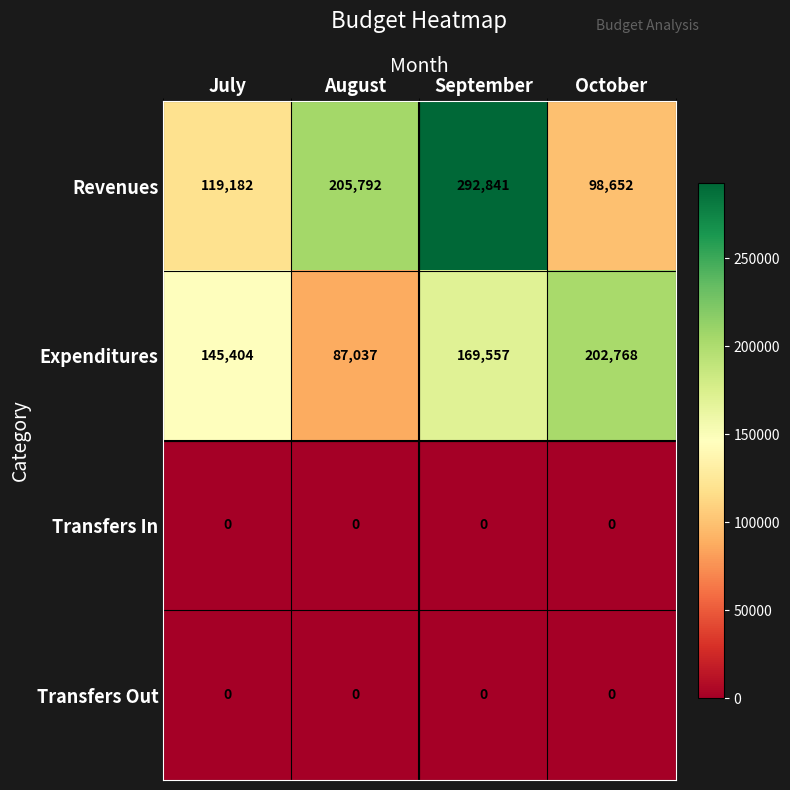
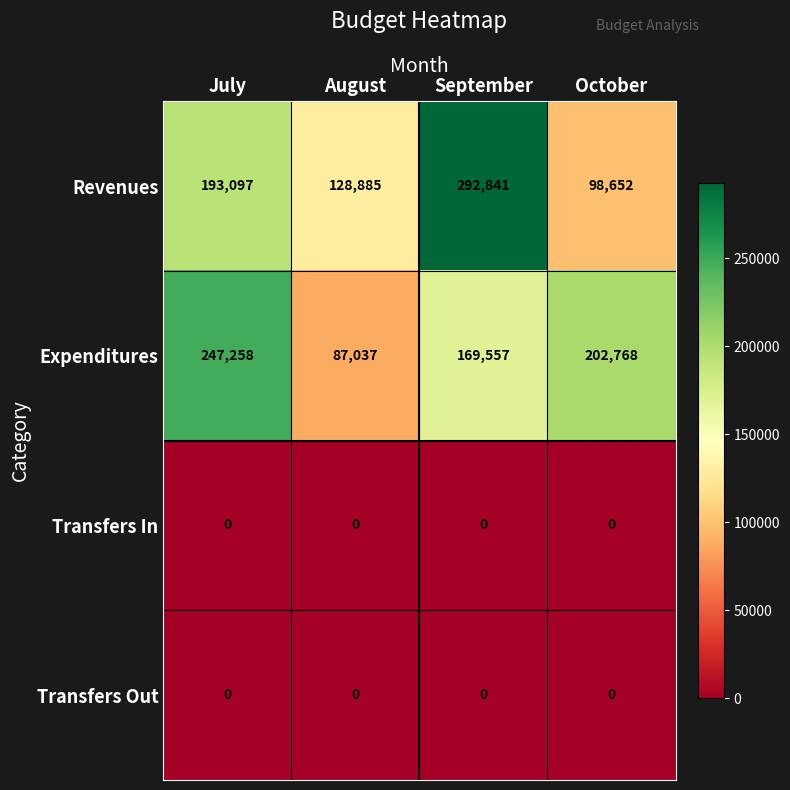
Revenues, July: 119,182 -> 193,097
Revenues, August: 205,792 -> 128,885
Expenditures, July: 145,404 -> 247,258
